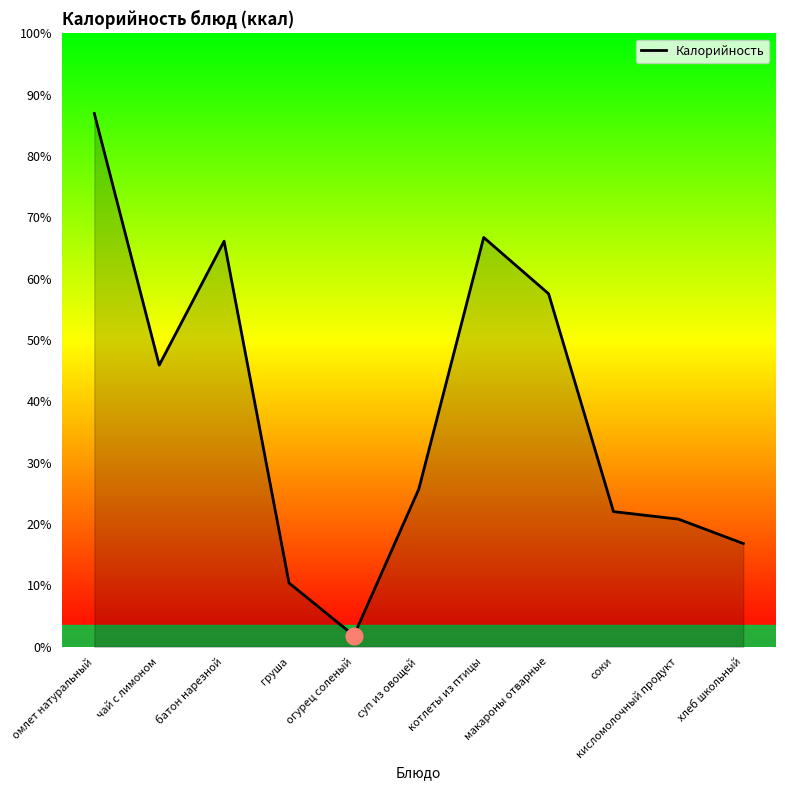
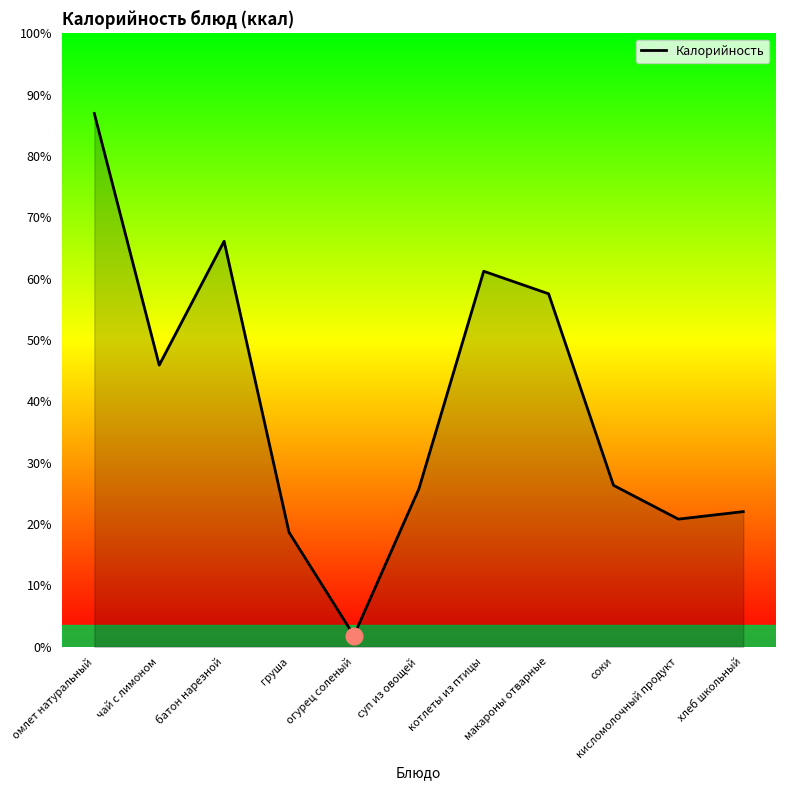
Калорийность, груша: 10% -> 19%
Калорийность, котлеты из птицы: 67% -> 61%
Калорийность, соки: 22% -> 26%
Калорийность, хлеб школьный: 17% -> 22%
